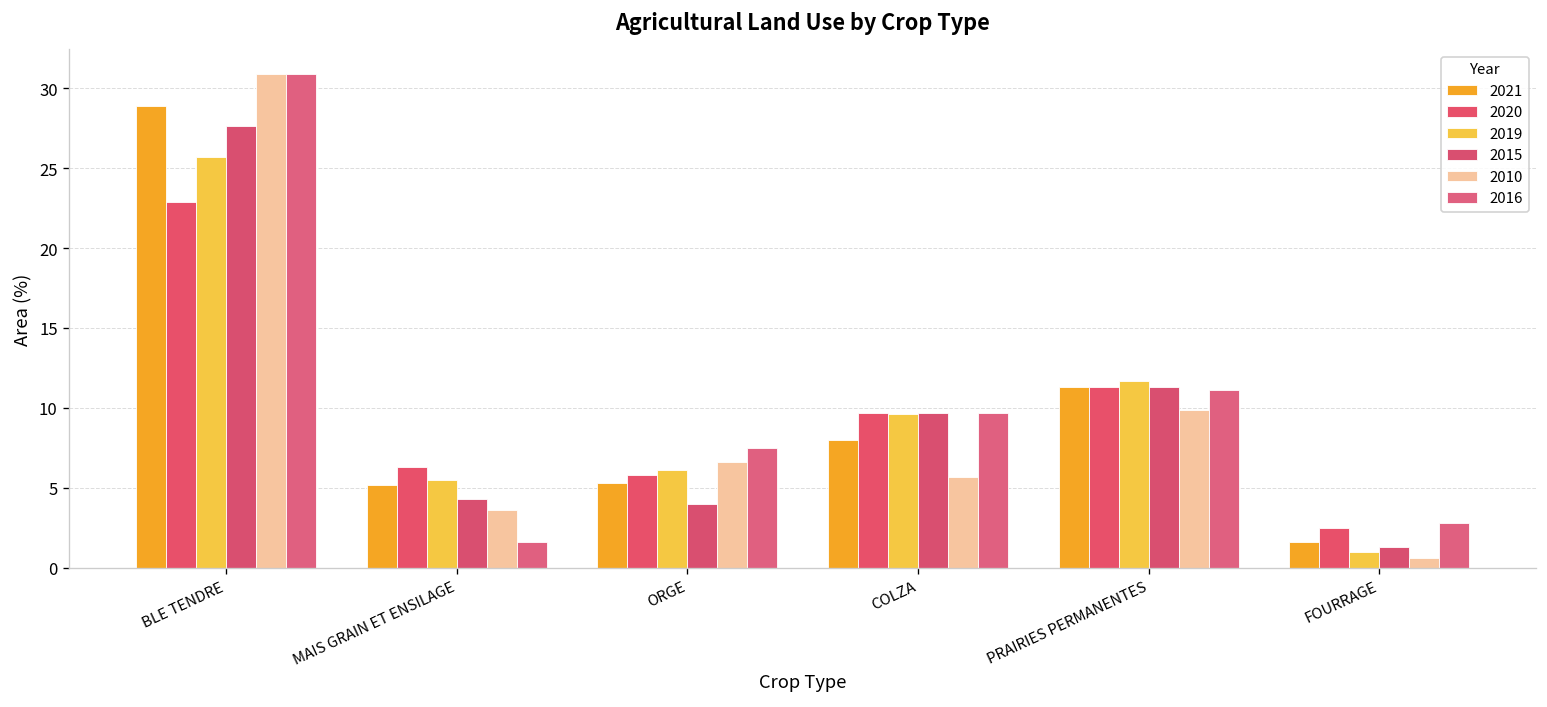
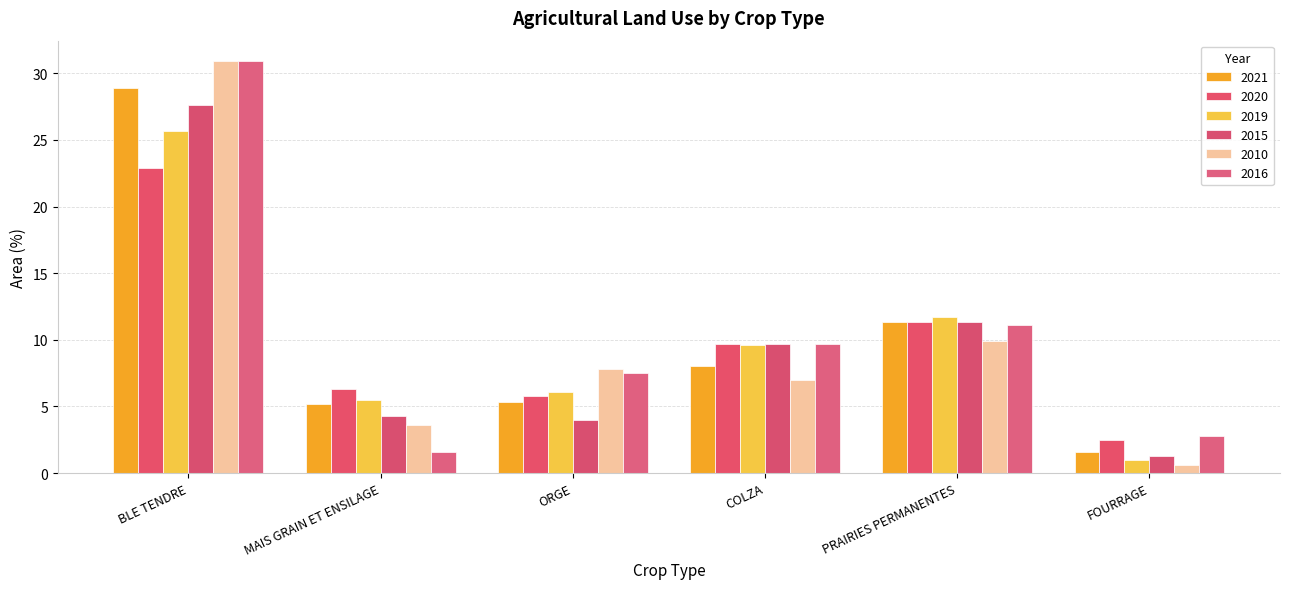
2010, ORGE: 6.6 -> 7.8
2010, COLZA: 5.7 -> 7.0
